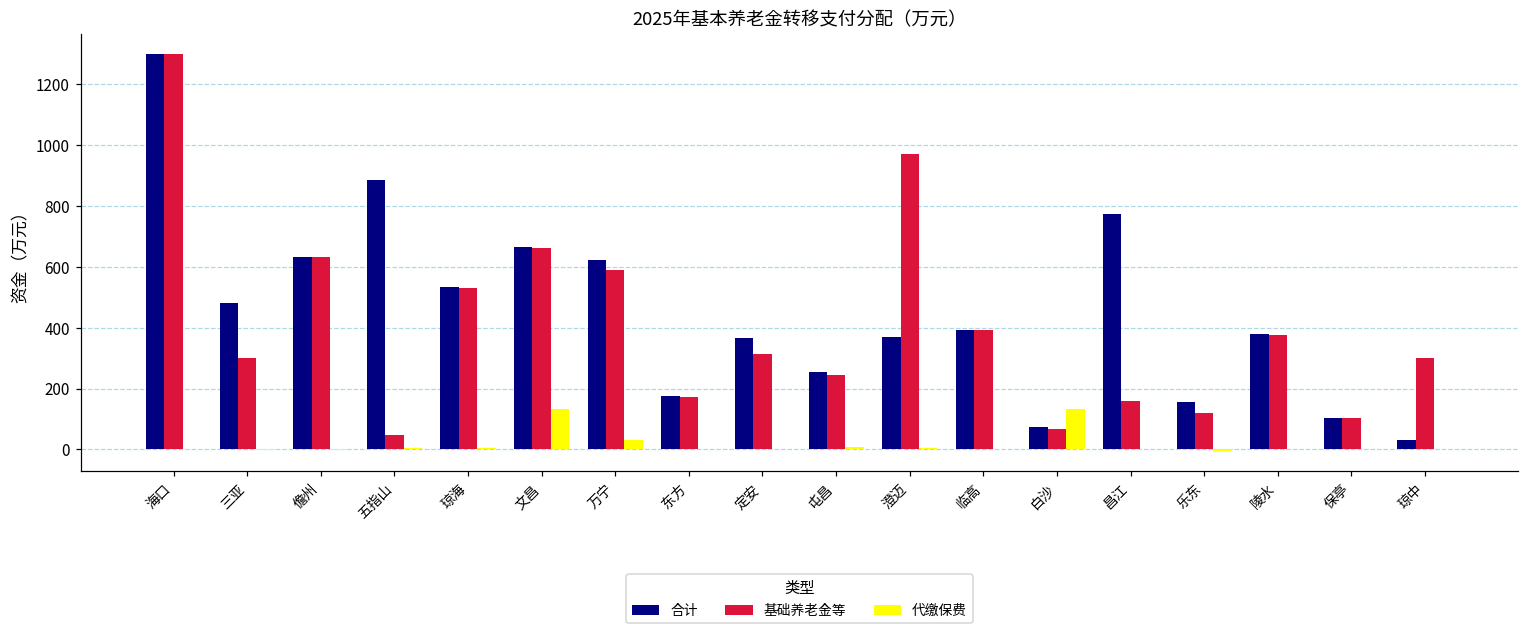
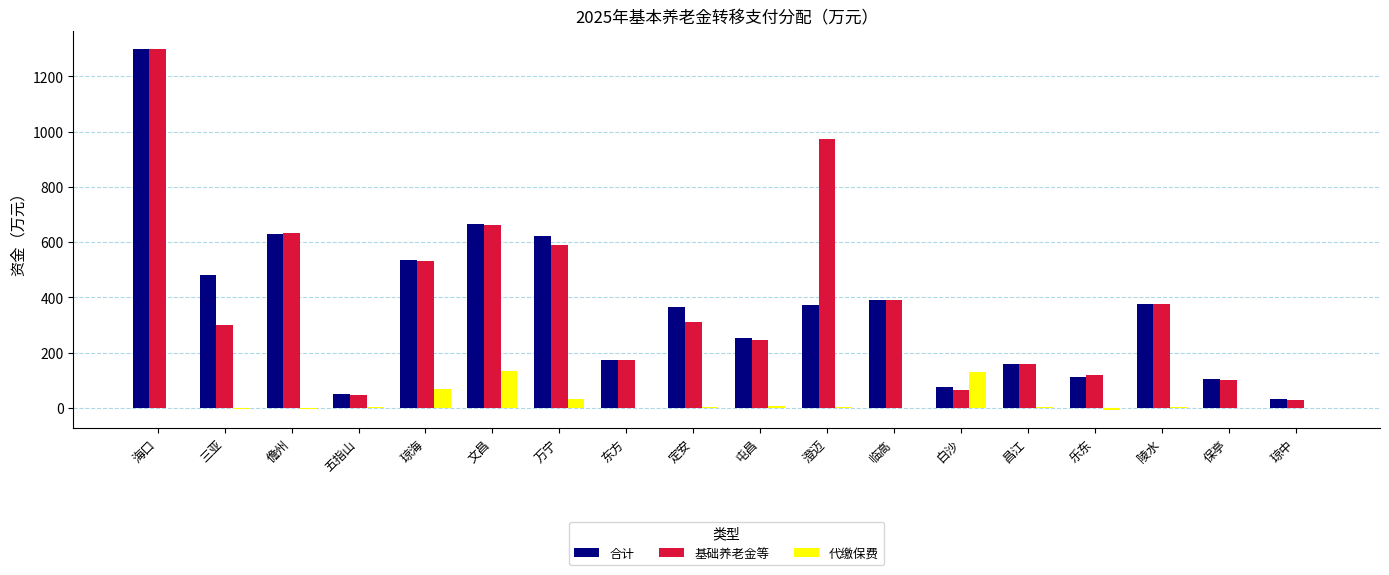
合计, 五指山: 890 -> 50
代缴保费, 琼海: 0 -> 70
合计, 昌江: 770 -> 160
合计, 乐东: 160 -> 110
基础养老金等, 琼中: 300 -> 30
